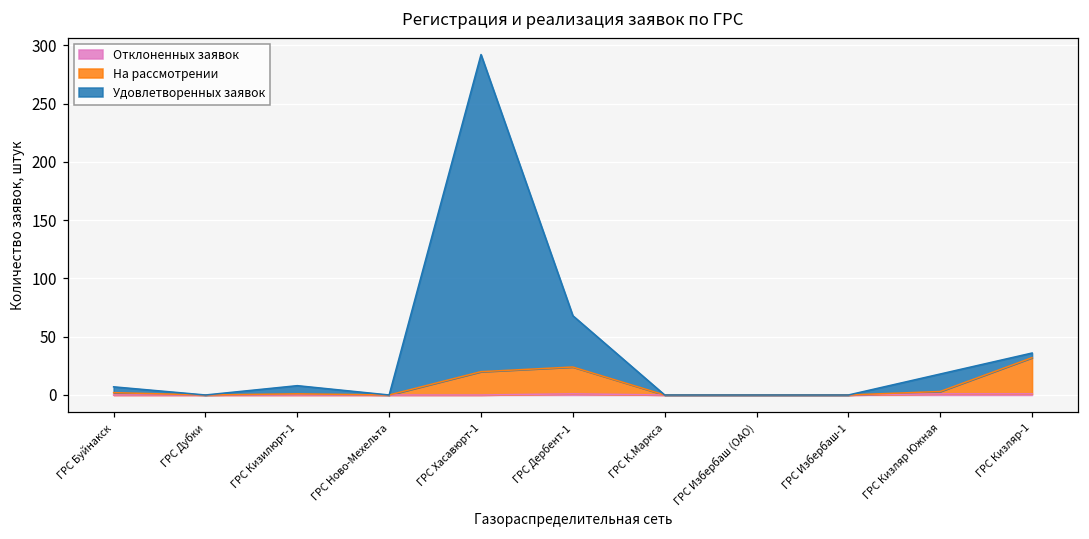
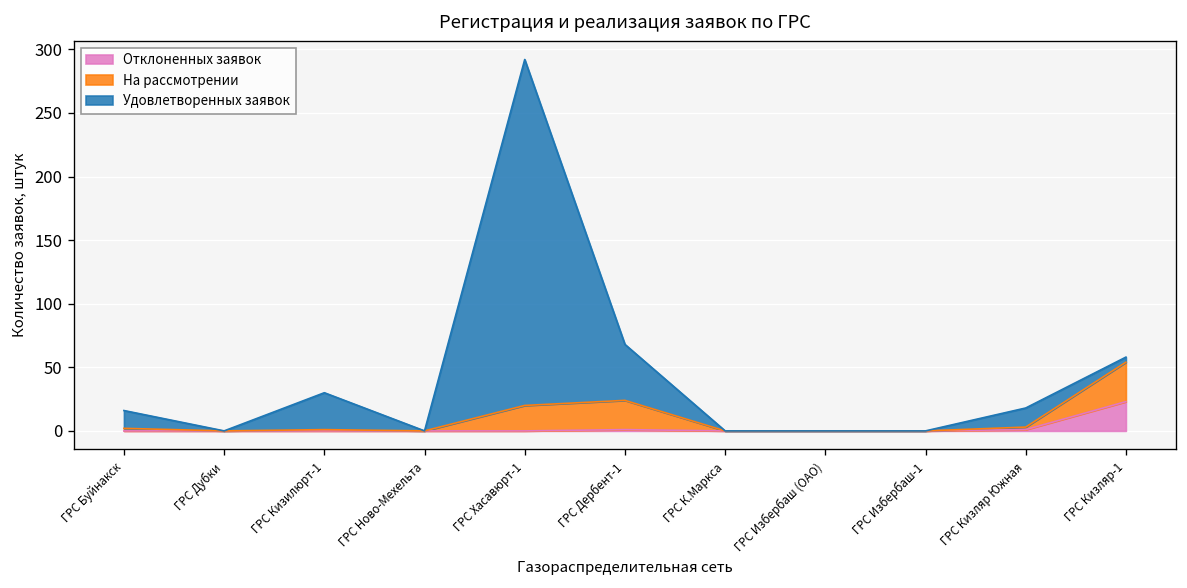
Удовлетворенных заявок, ГРС Буйнакск: 5 -> 14
Удовлетворенных заявок, ГРС Кизилюрт-1: 7 -> 29
Отклоненных заявок, ГРС Кизляр-1: 1 -> 23
